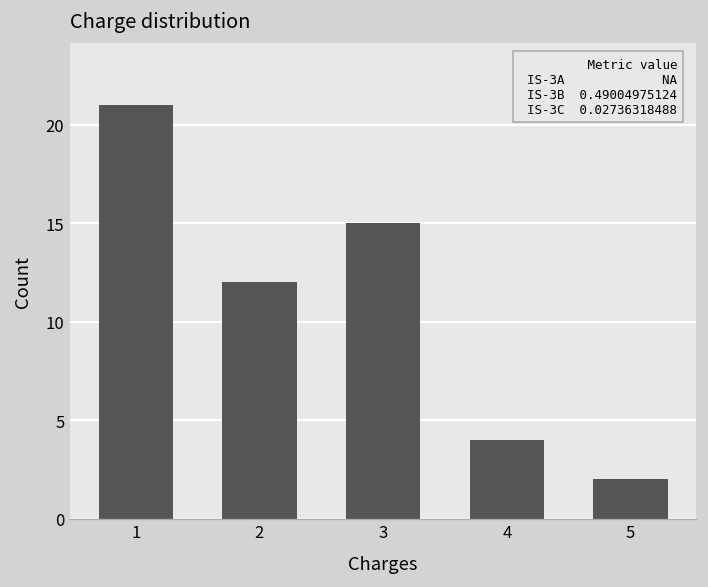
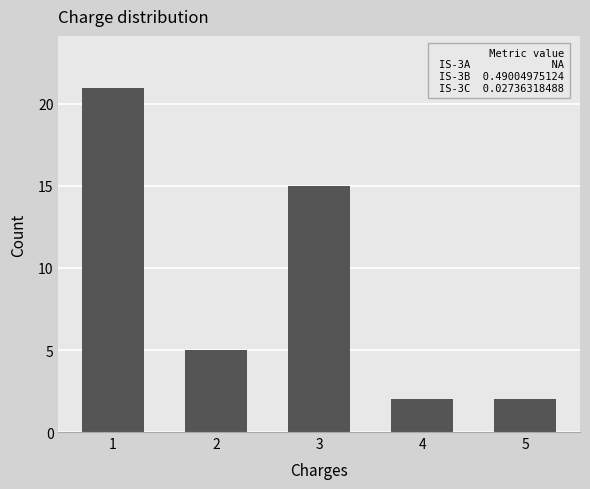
2: 12 -> 5
4: 4 -> 2
